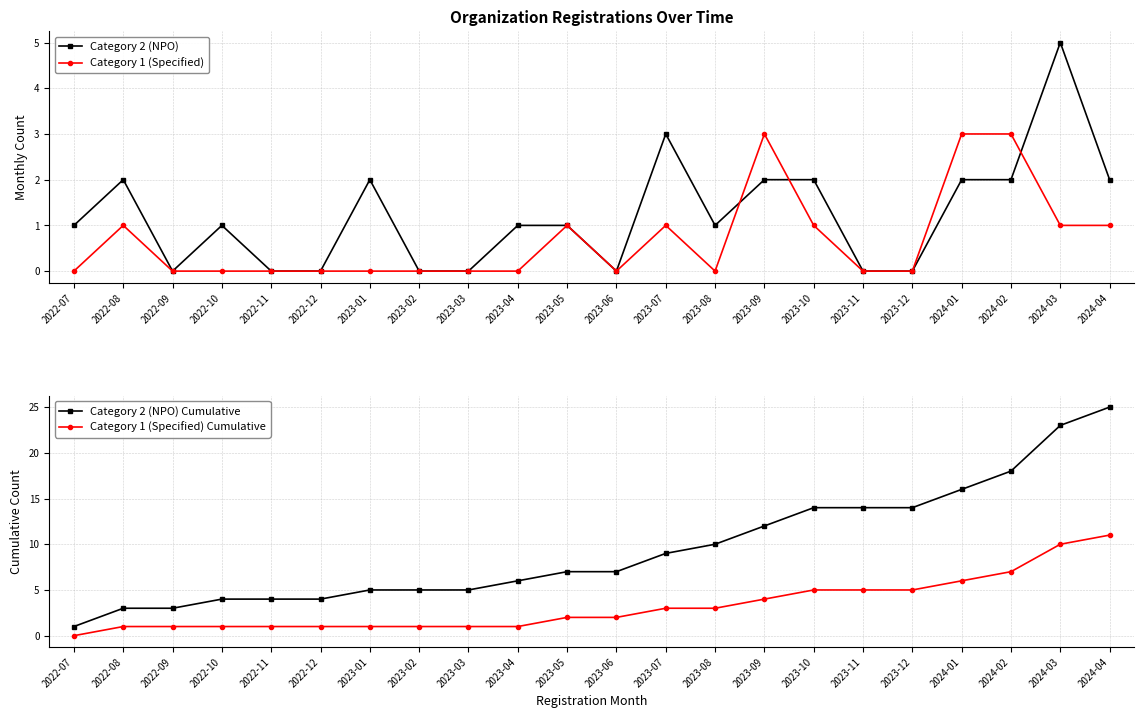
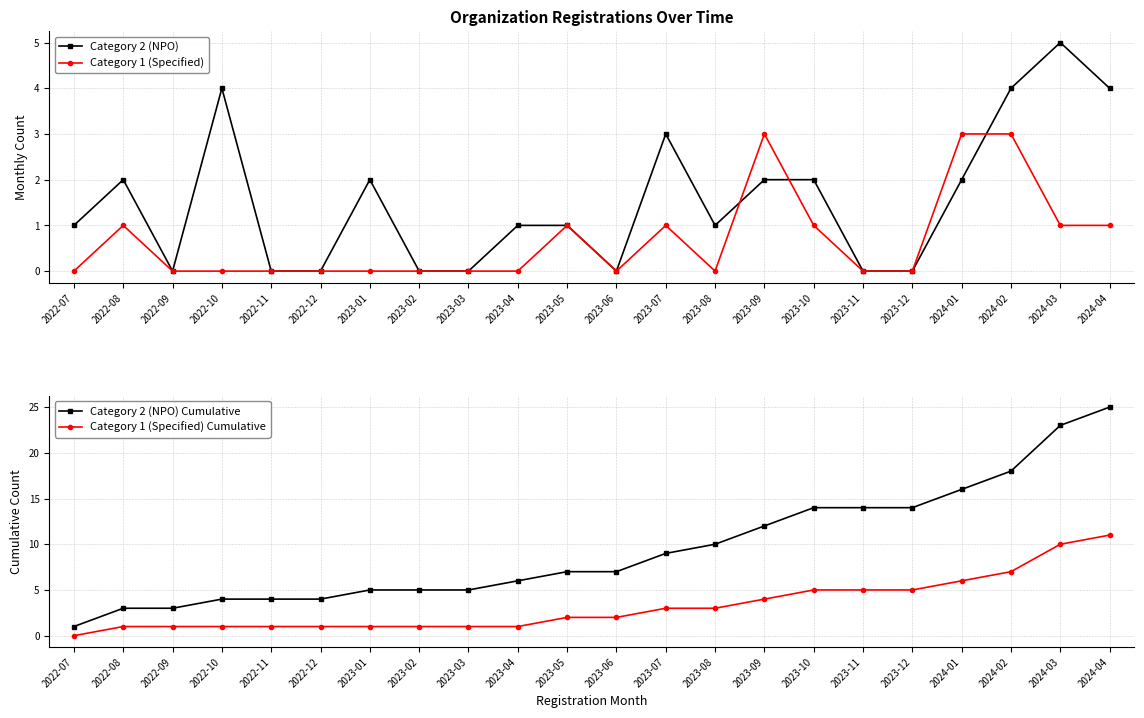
Organization Registrations Over Time, Category 2 (NPO), 2022-10: 1 -> 4
Organization Registrations Over Time, Category 2 (NPO), 2024-02: 2 -> 4
Organization Registrations Over Time, Category 2 (NPO), 2024-04: 2 -> 4
